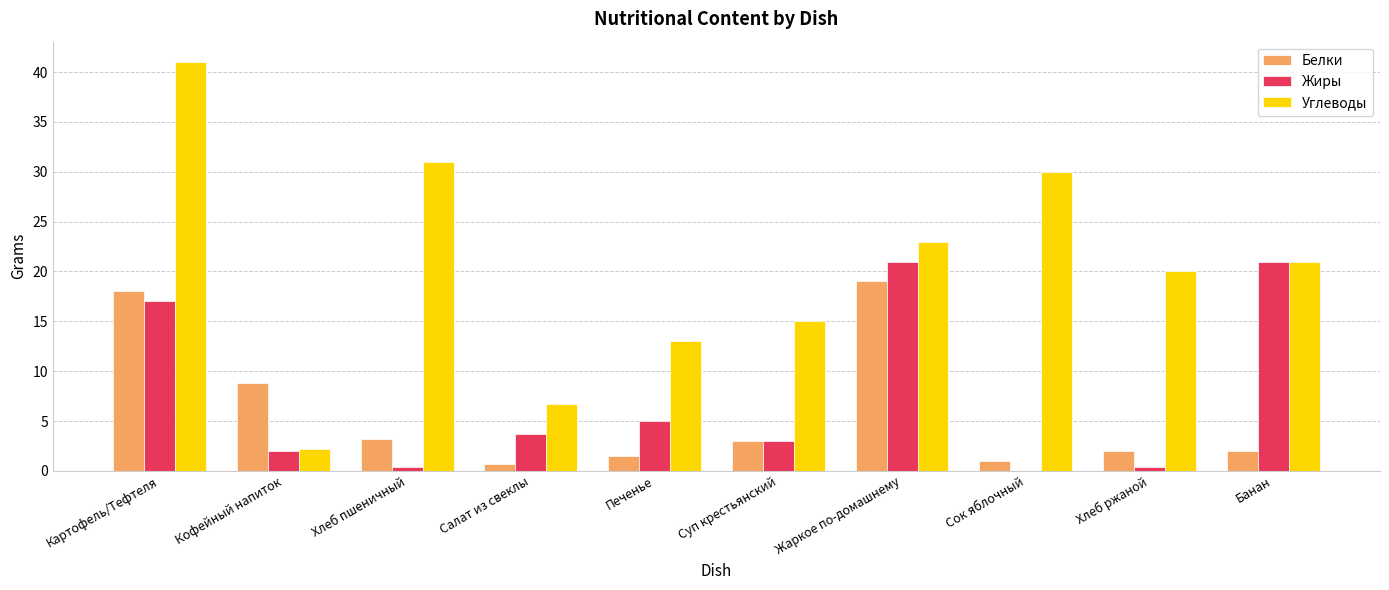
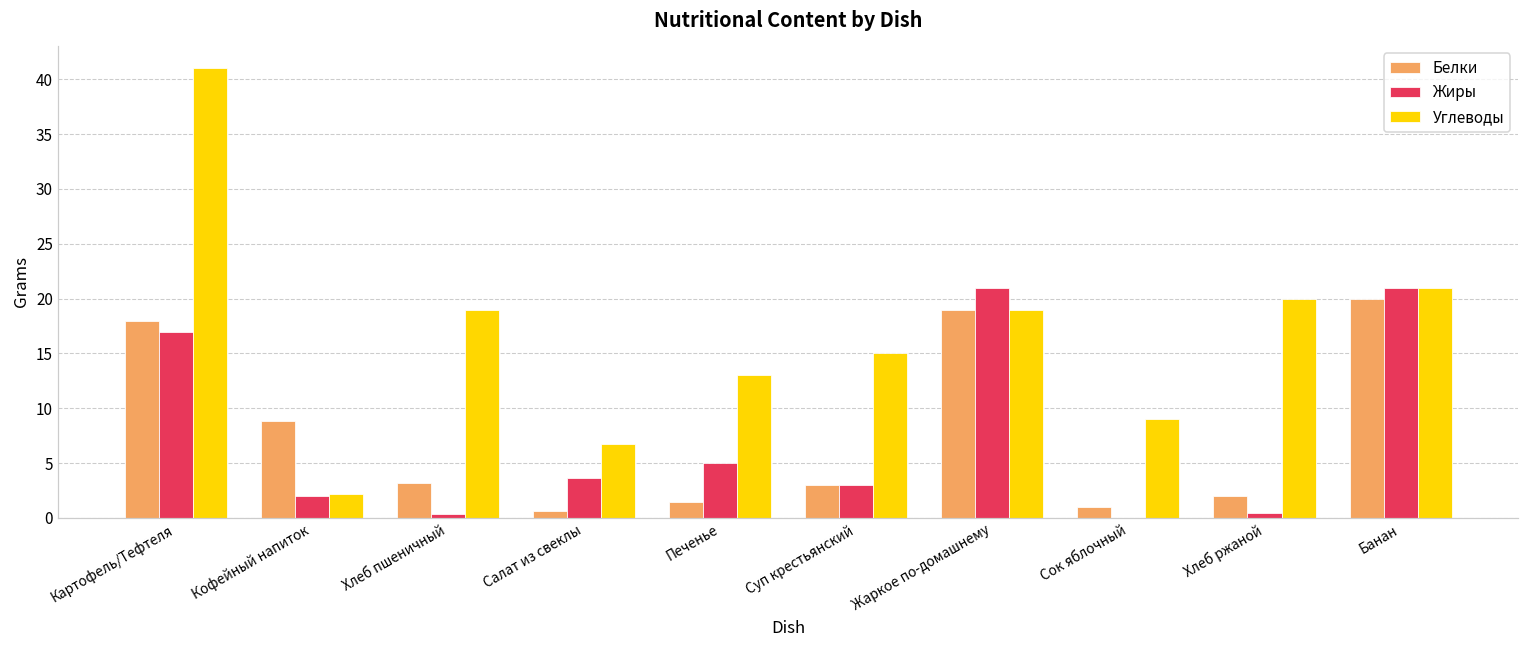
Углеводы, Хлеб пшеничный: 31 -> 19
Углеводы, Жаркое по-домашнему: 23 -> 19
Углеводы, Сок яблочный: 30 -> 9
Белки, Банан: 2 -> 20
